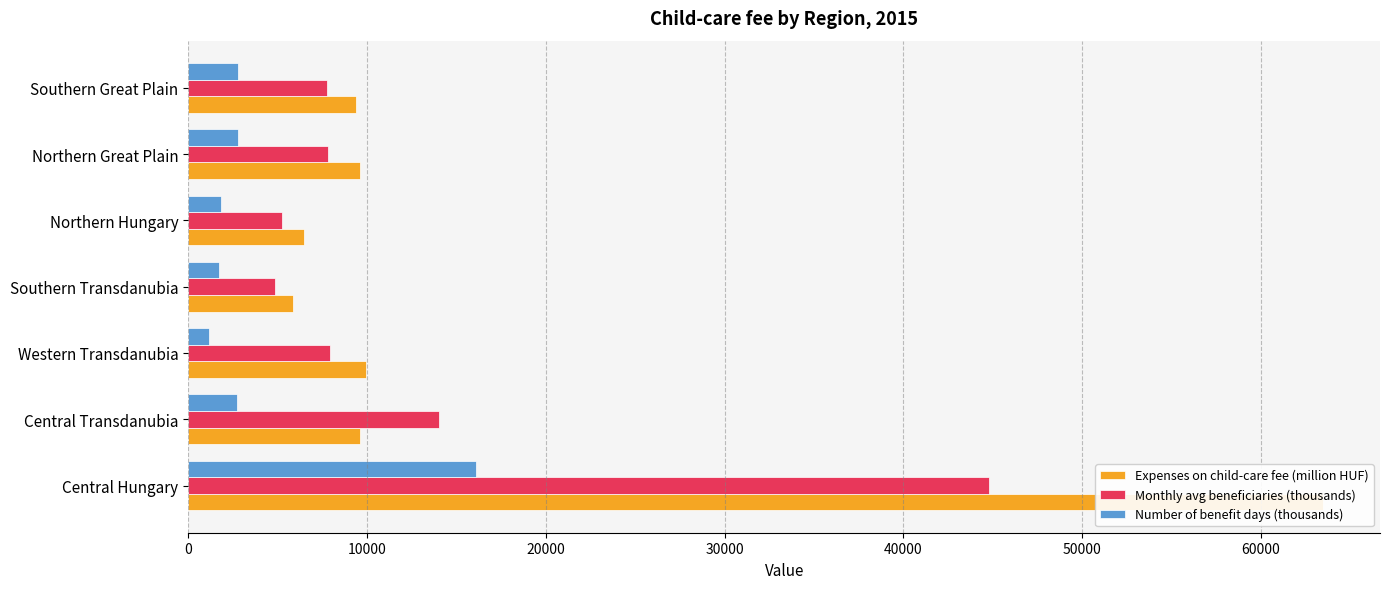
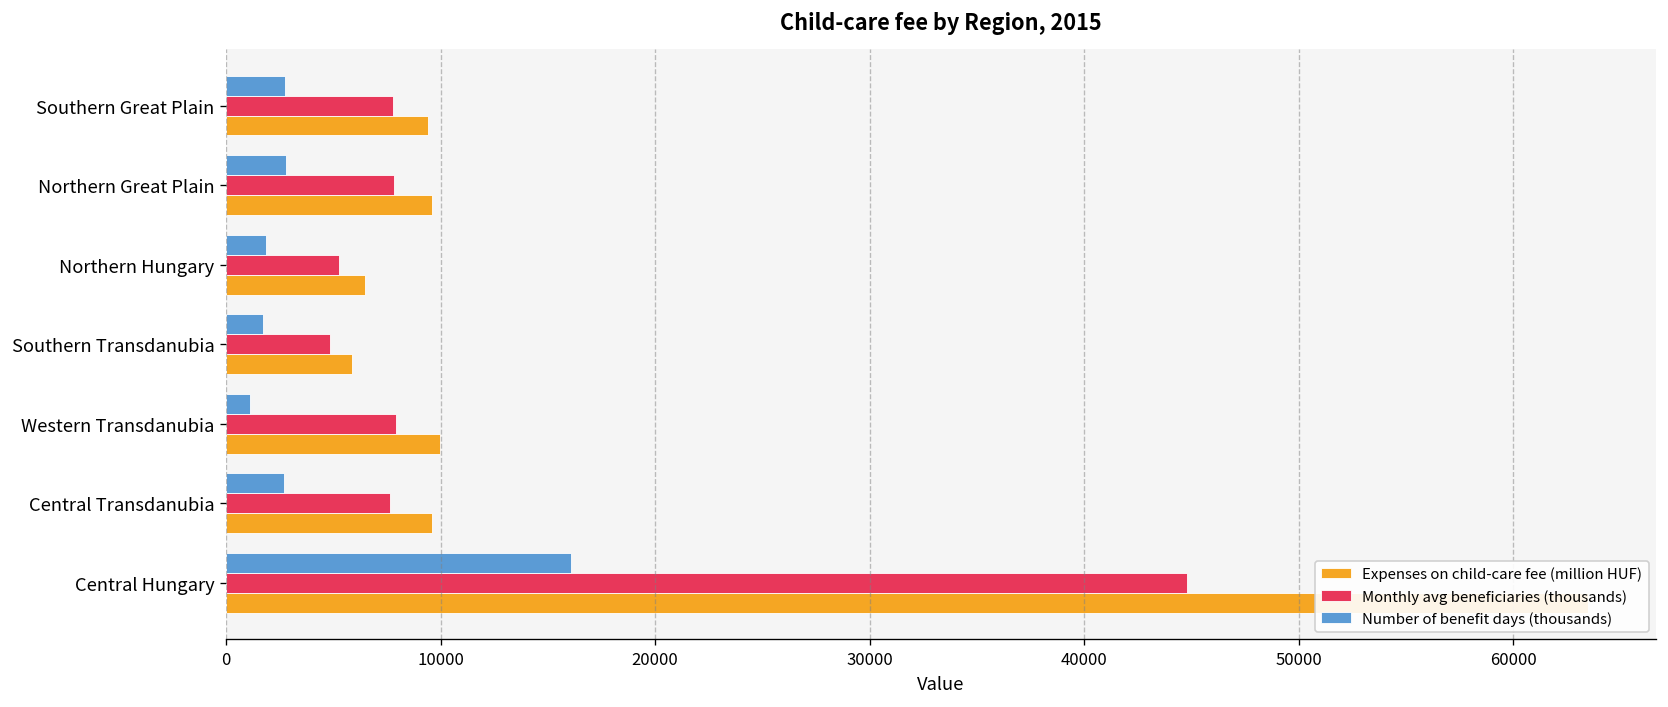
Monthly avg beneficiaries (thousands), Central Transdanubia: 14000 -> 7600
